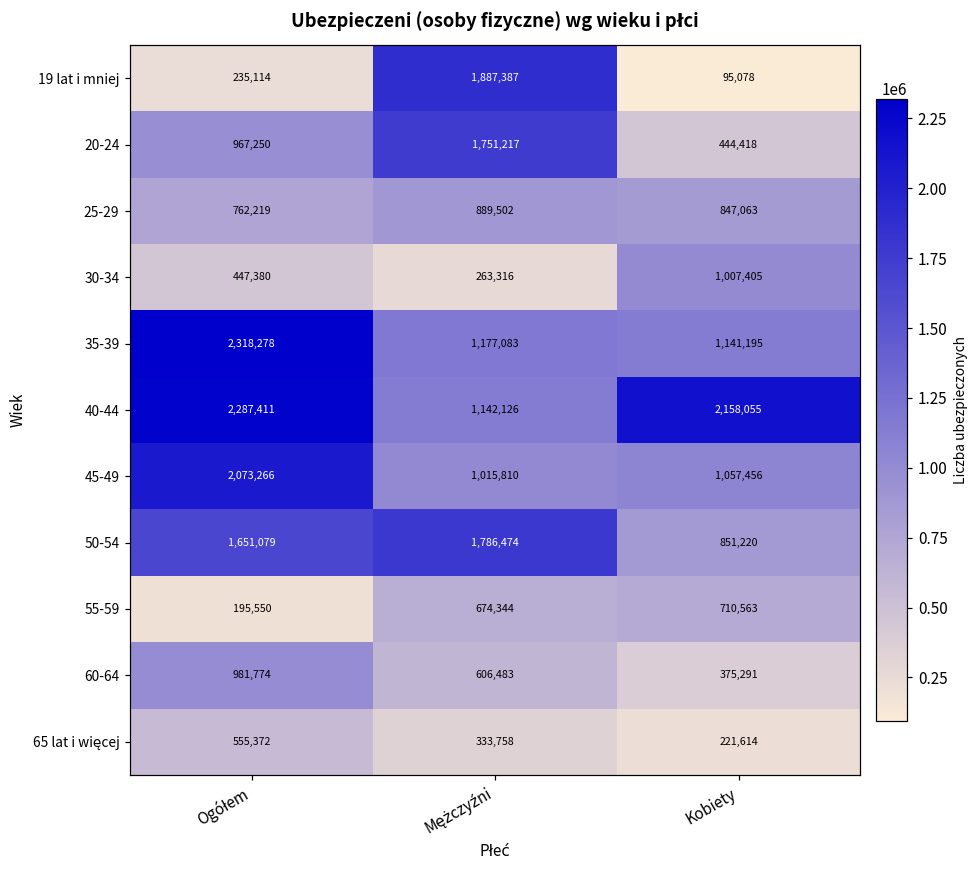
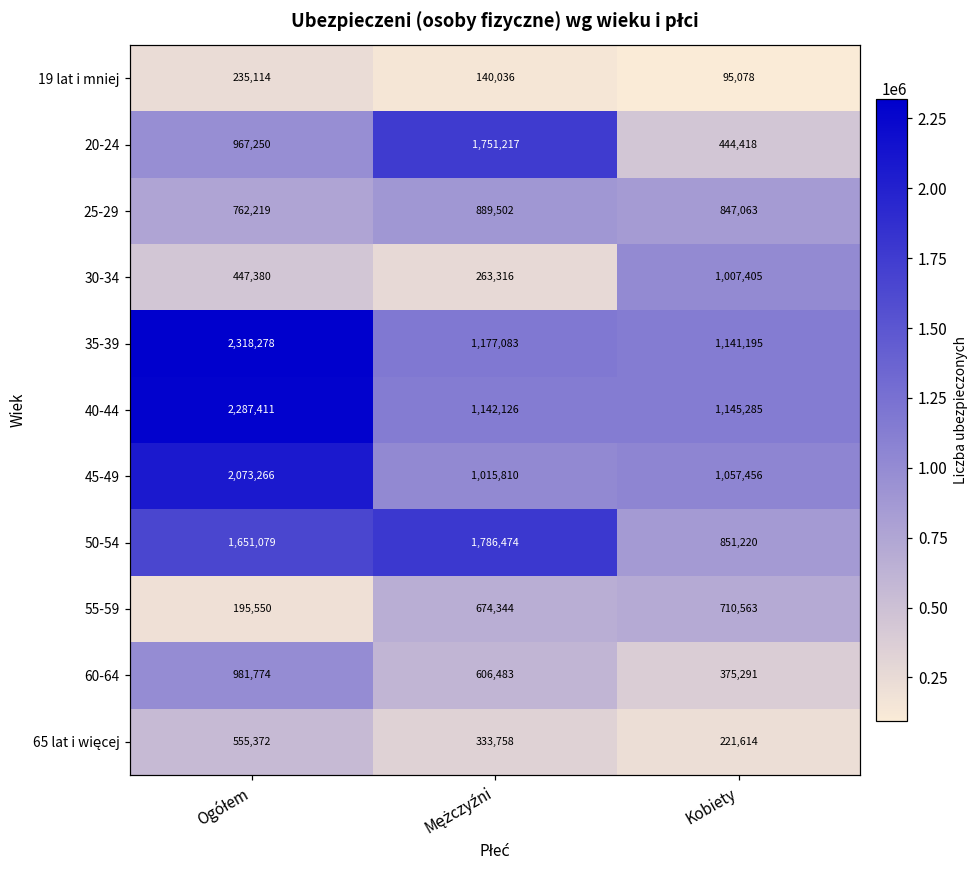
19 lat i mniej, Mężczyźni: 1,887,387 -> 140,036
40-44, Kobiety: 2,158,055 -> 1,145,285
